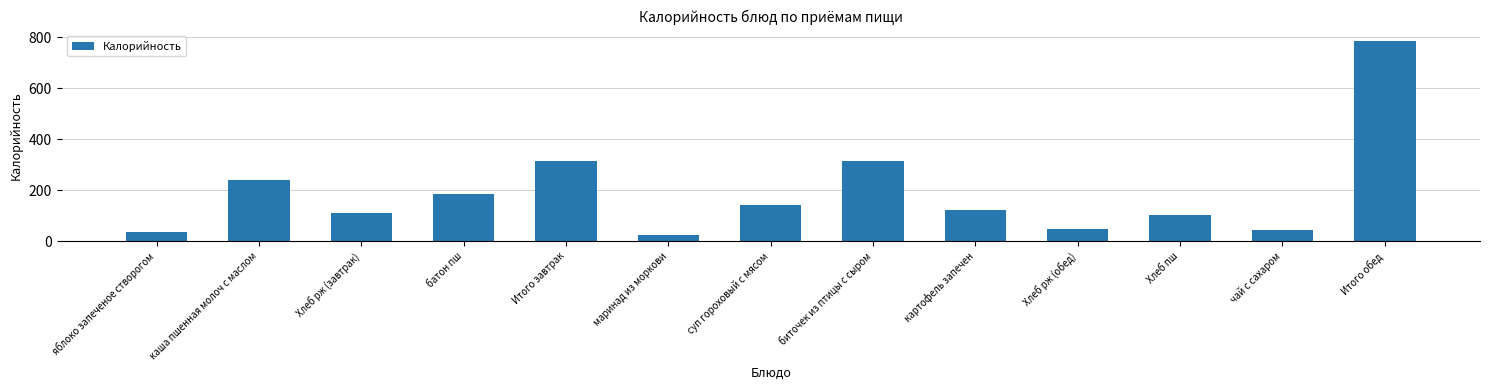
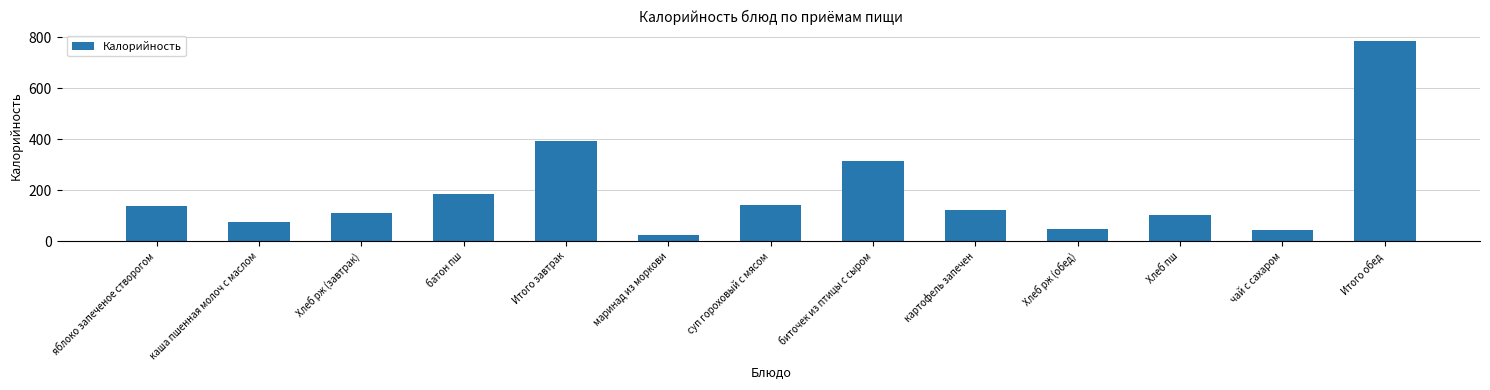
яблоко запеченое створогом: 40 -> 140
каша пшенная молоч с маслом: 240 -> 80
Итого завтрак: 320 -> 390
